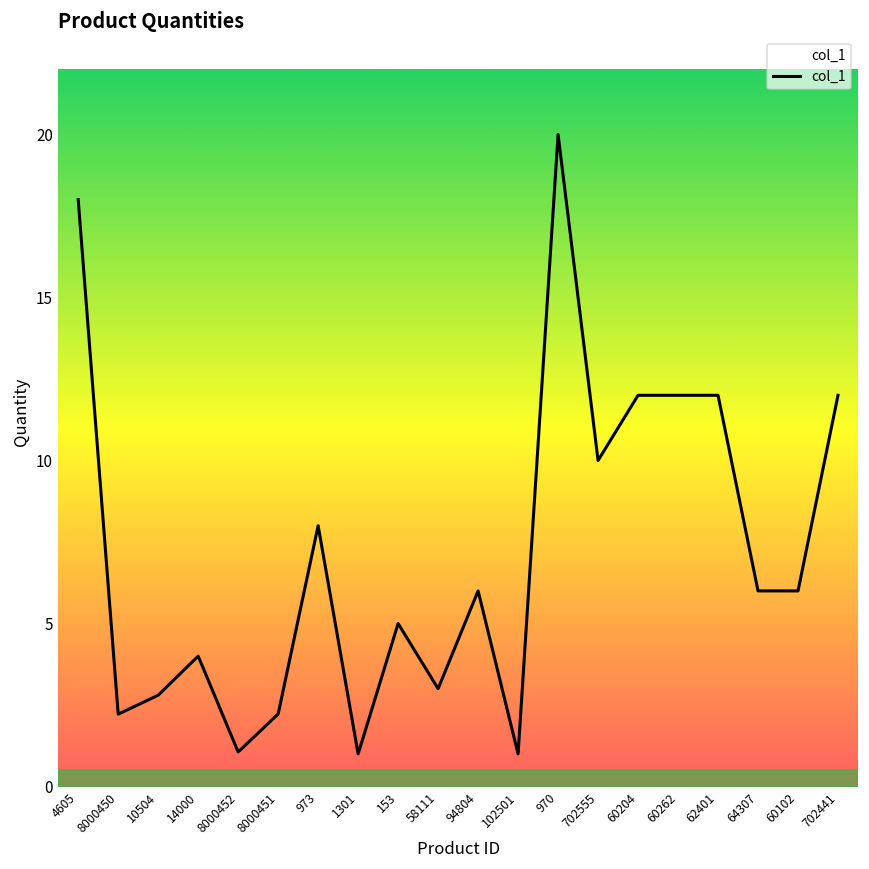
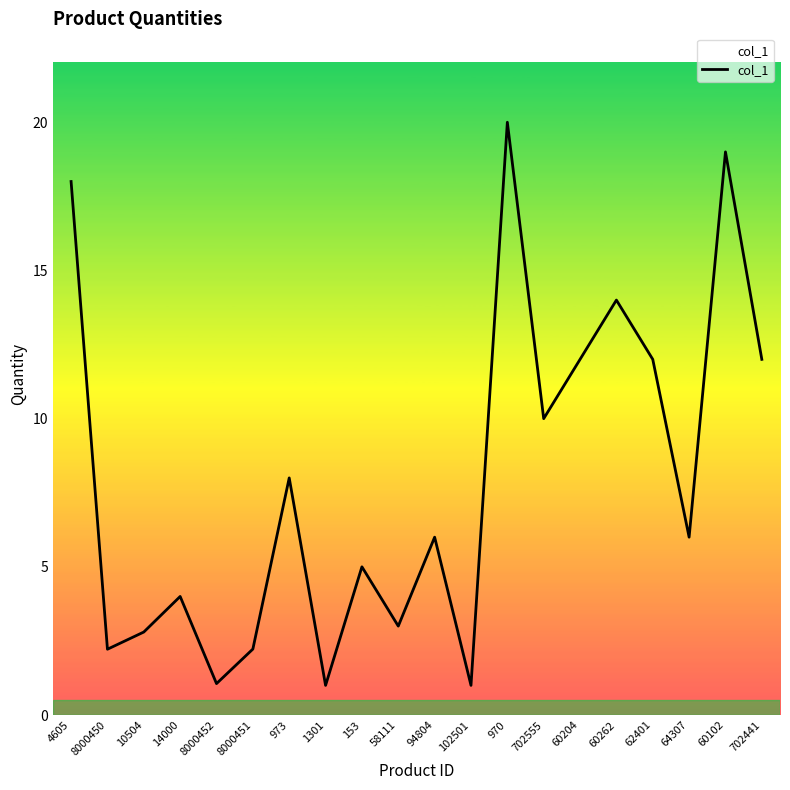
60262: 12 -> 14
60102: 6 -> 19
